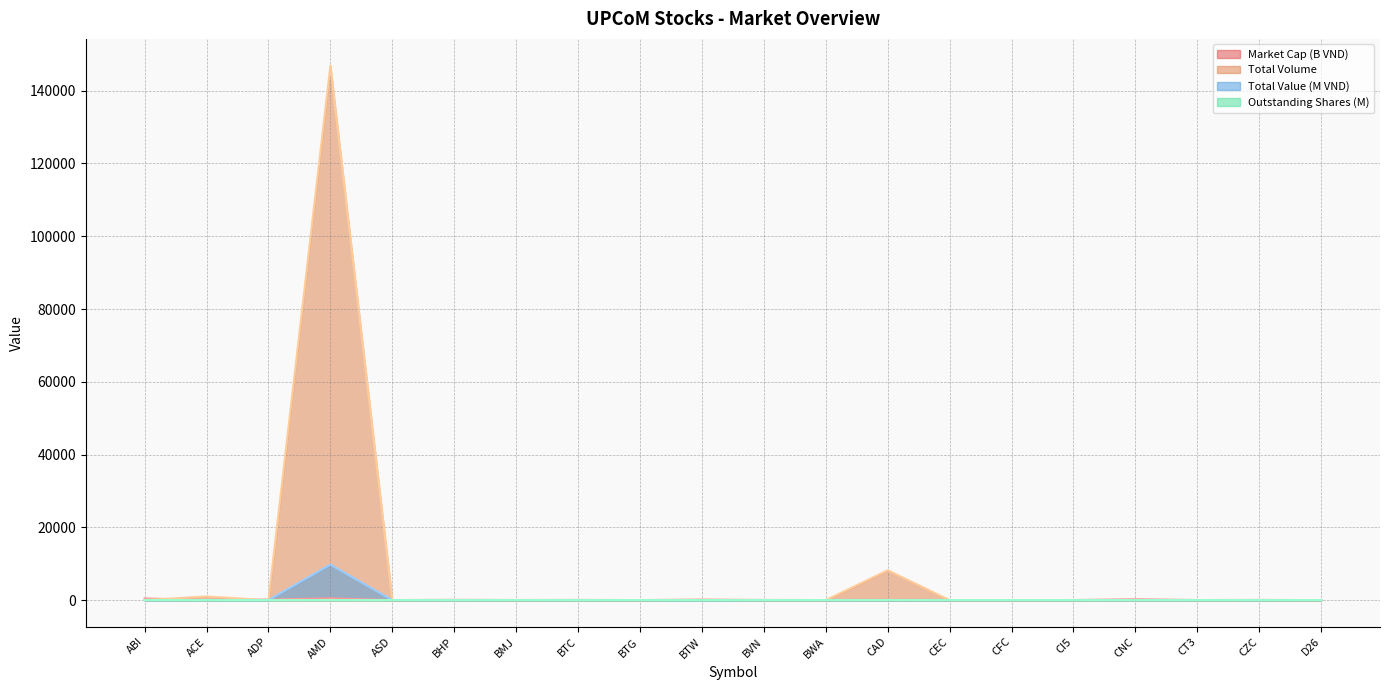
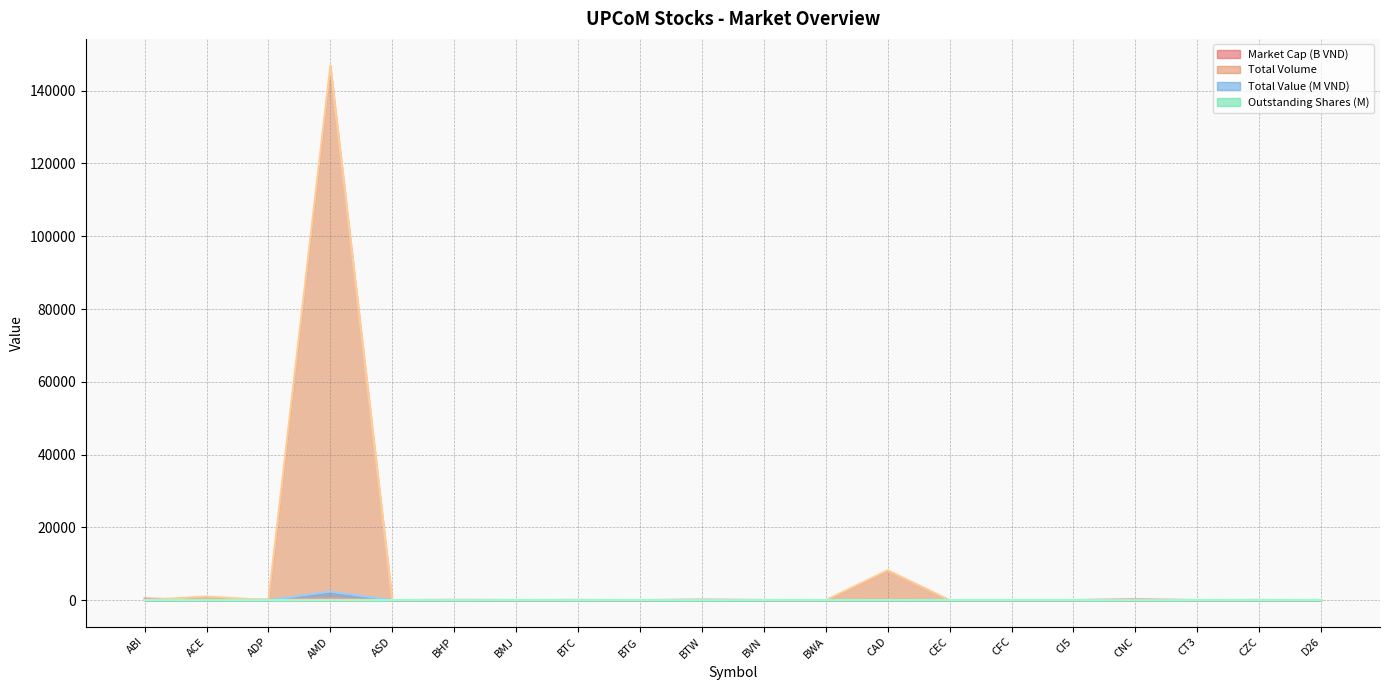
Total Value (M VND), AMD: 10000 -> 2000
